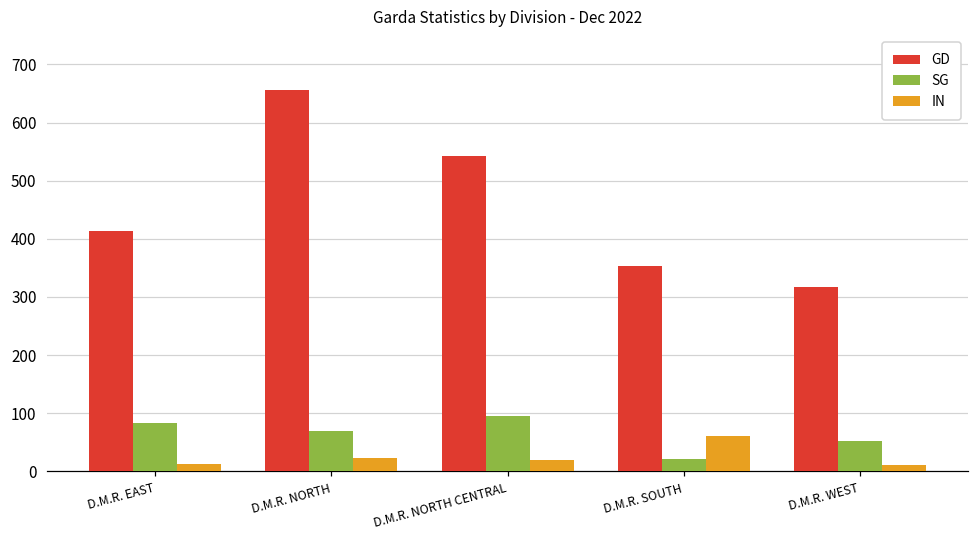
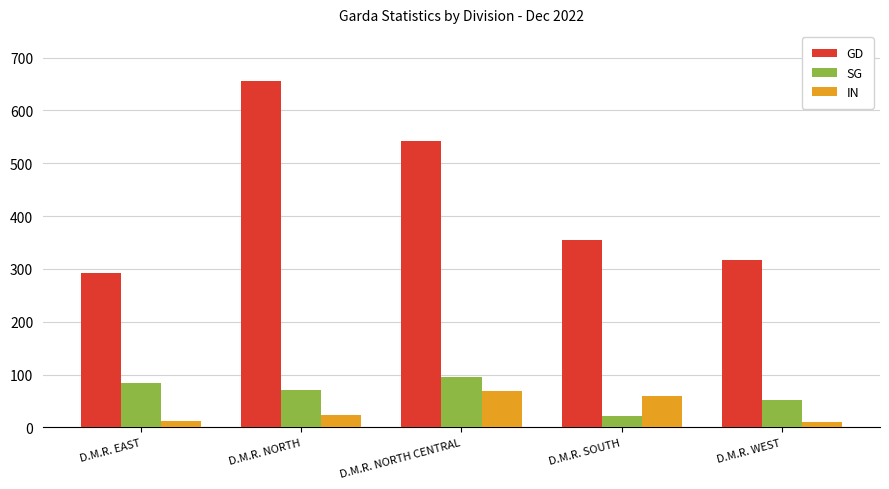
GD, D.M.R. EAST: 410 -> 290
IN, D.M.R. NORTH CENTRAL: 20 -> 70
